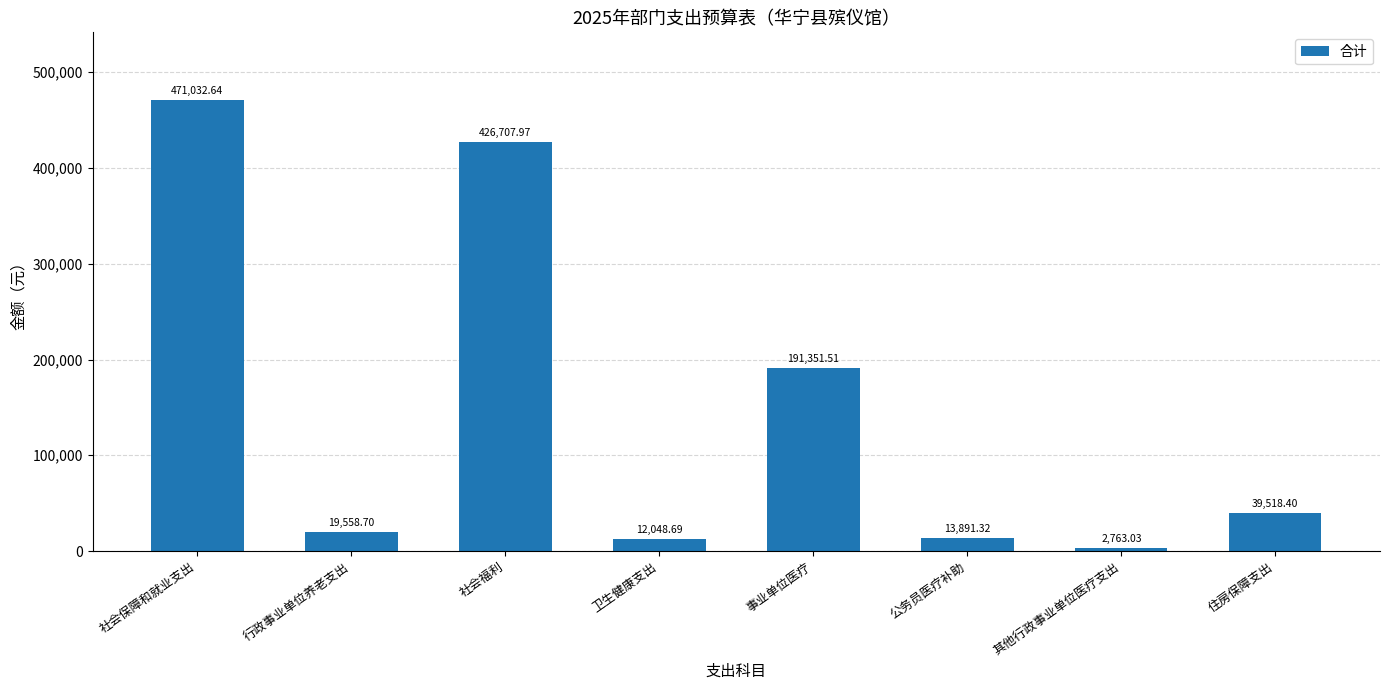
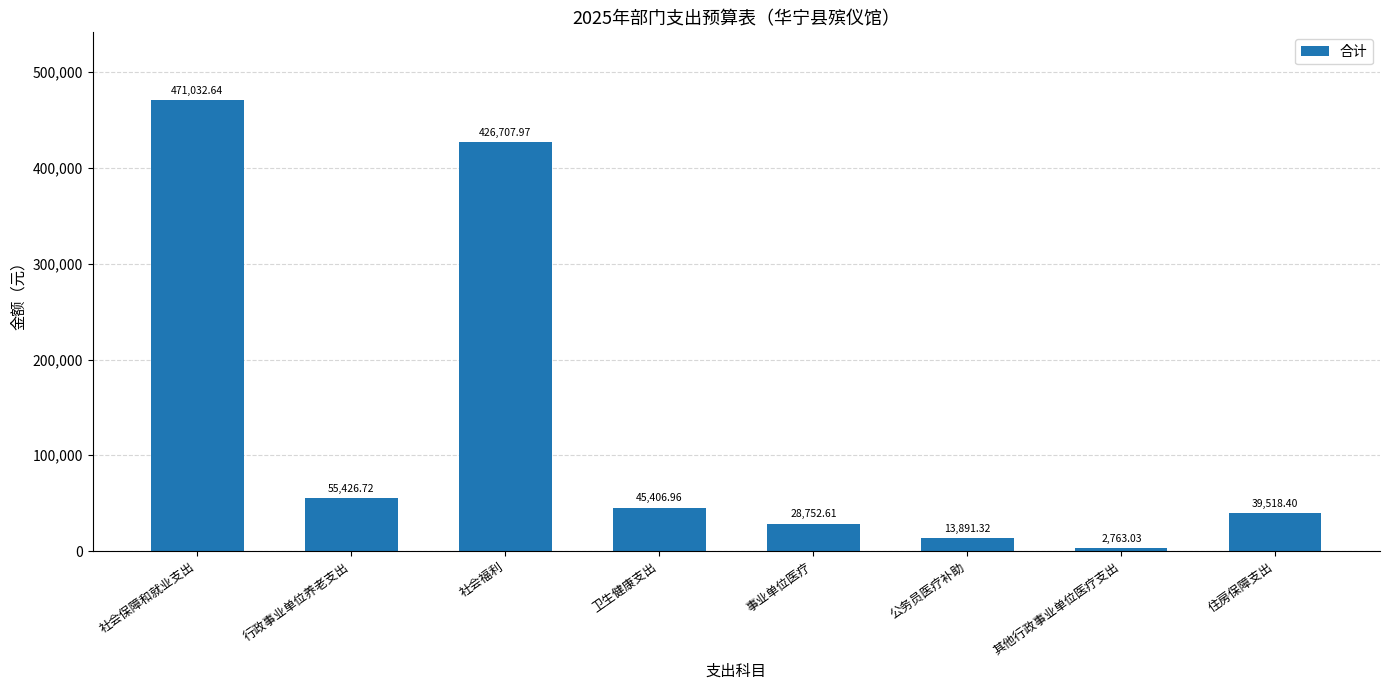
行政事业单位养老支出: 19,558.70 -> 55,426.72
卫生健康支出: 12,048.69 -> 45,406.96
事业单位医疗: 191,351.51 -> 28,752.61
